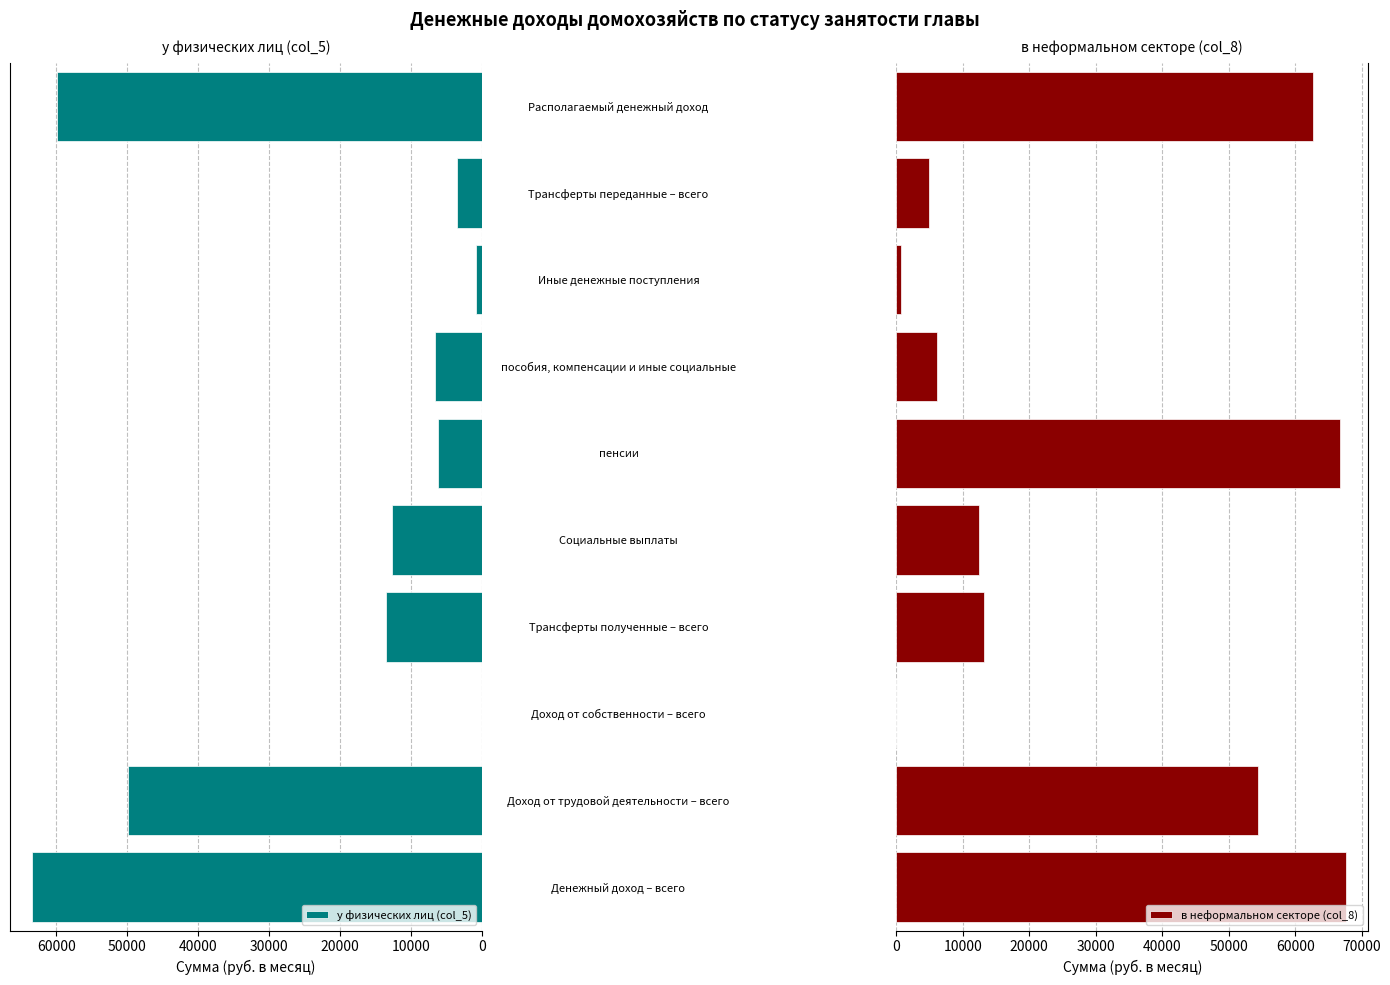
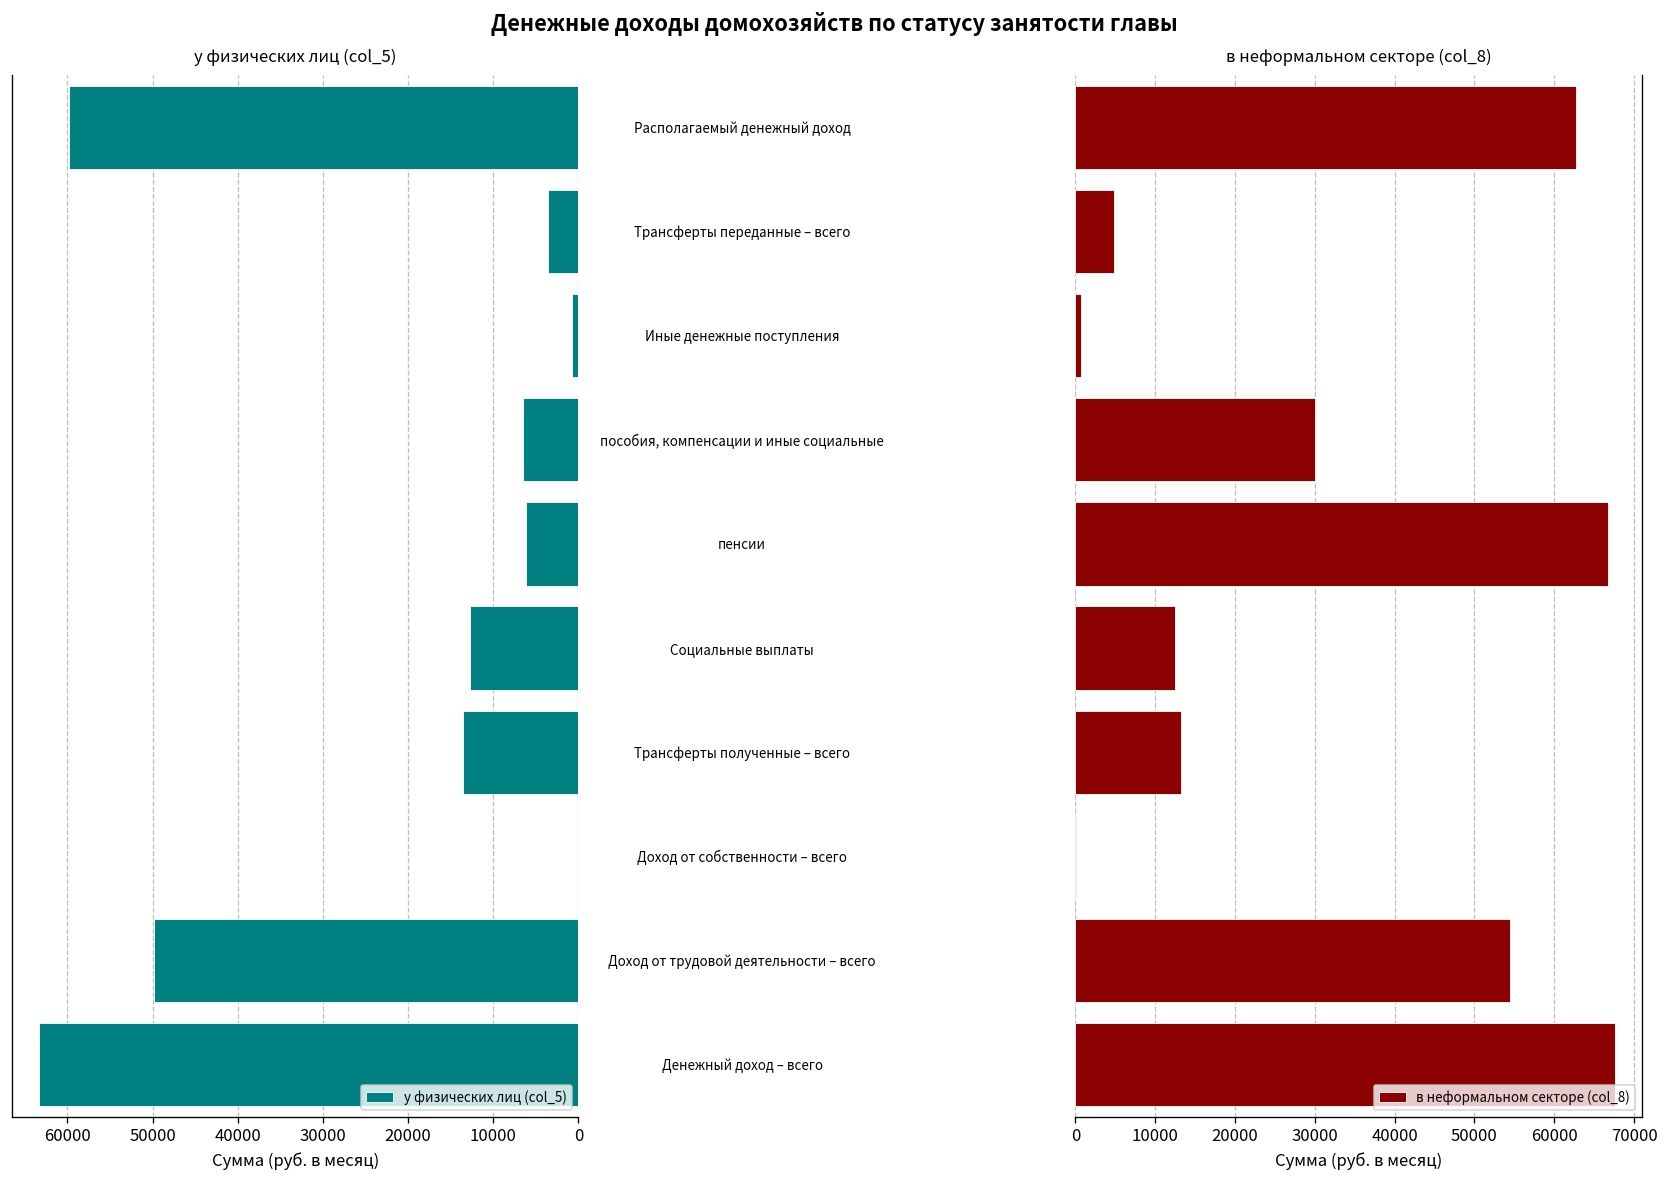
в неформальном секторе (col_8), пособия, компенсации и иные социальные: 6000 -> 30000
